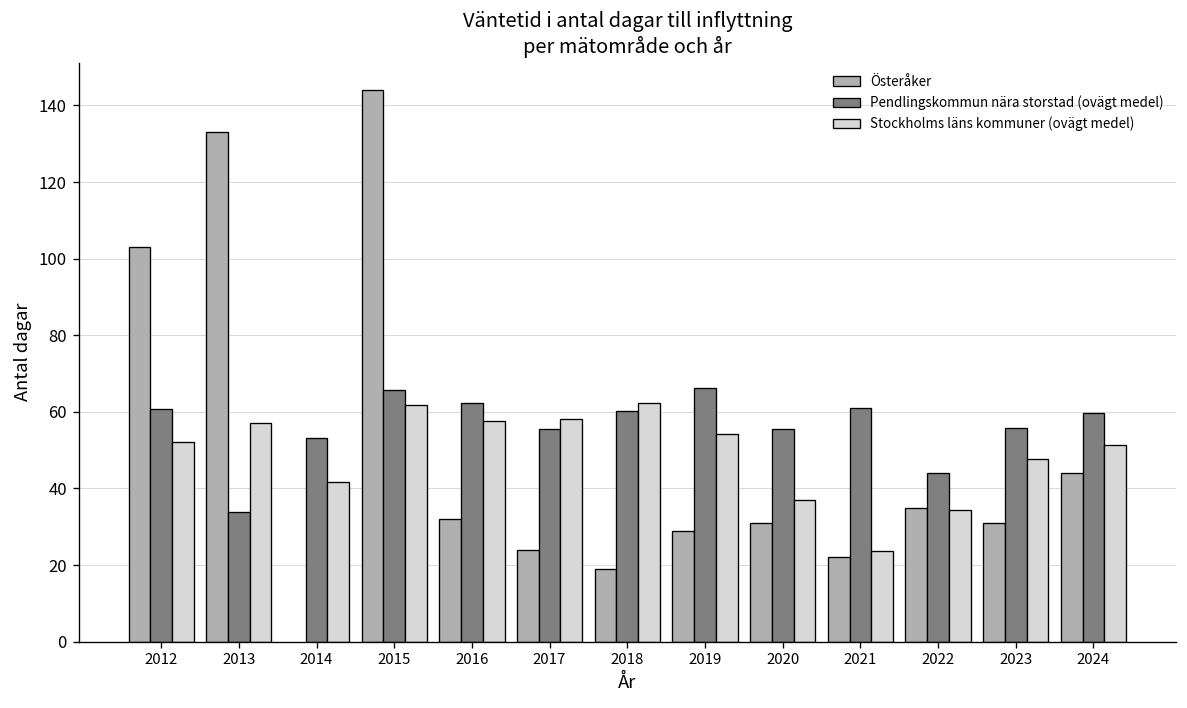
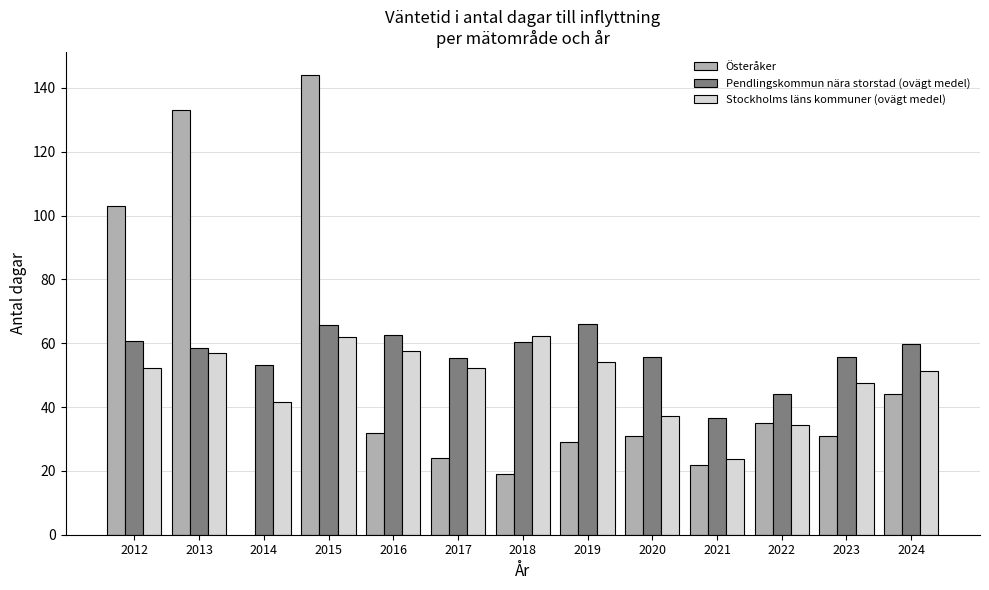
Pendlingskommun nära storstad (ovägt medel), 2013: 34 -> 58
Stockholms läns kommuner (ovägt medel), 2017: 58 -> 52
Pendlingskommun nära storstad (ovägt medel), 2021: 61 -> 37
